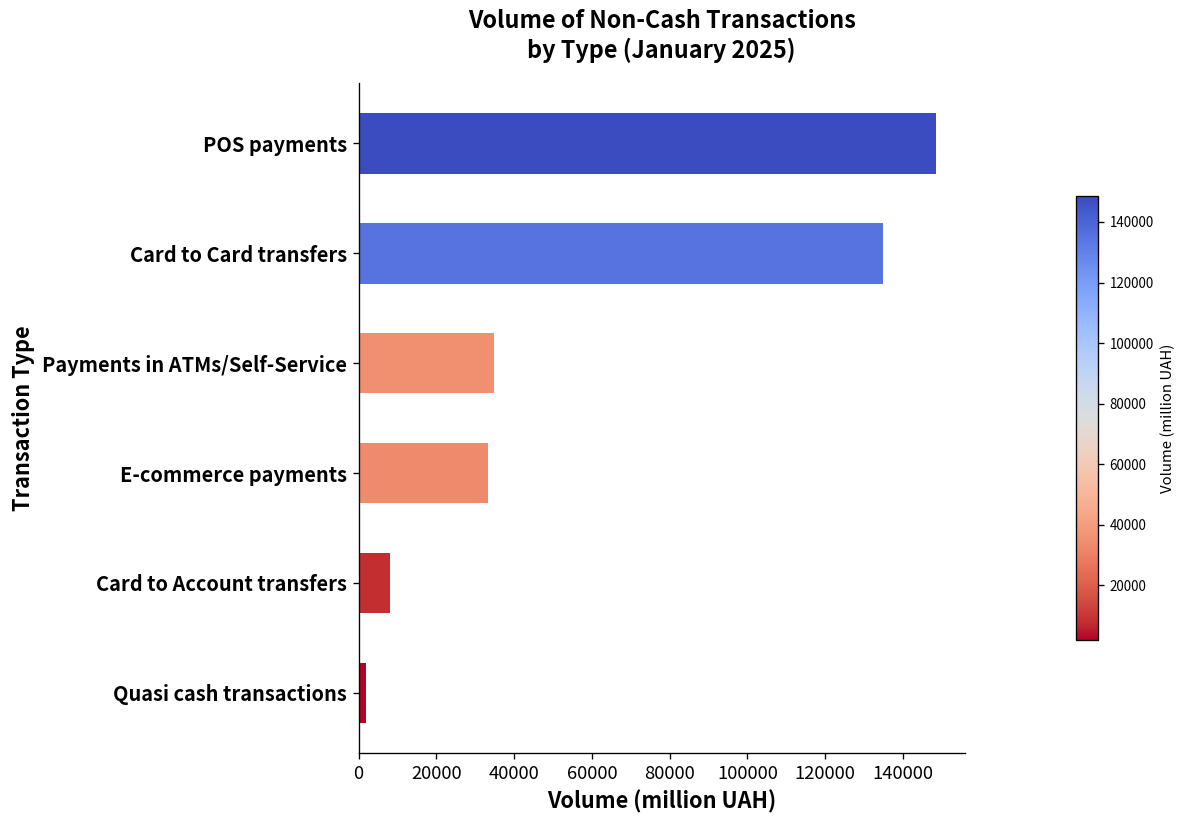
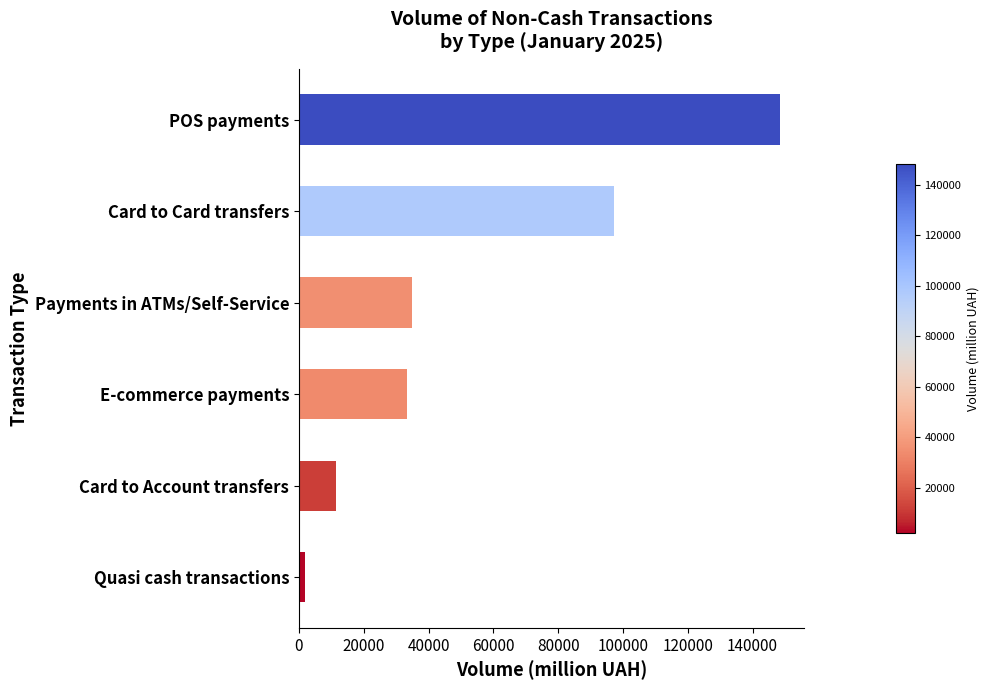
Card to Card transfers: 135000 -> 97000
Card to Account transfers: 8000 -> 12000
